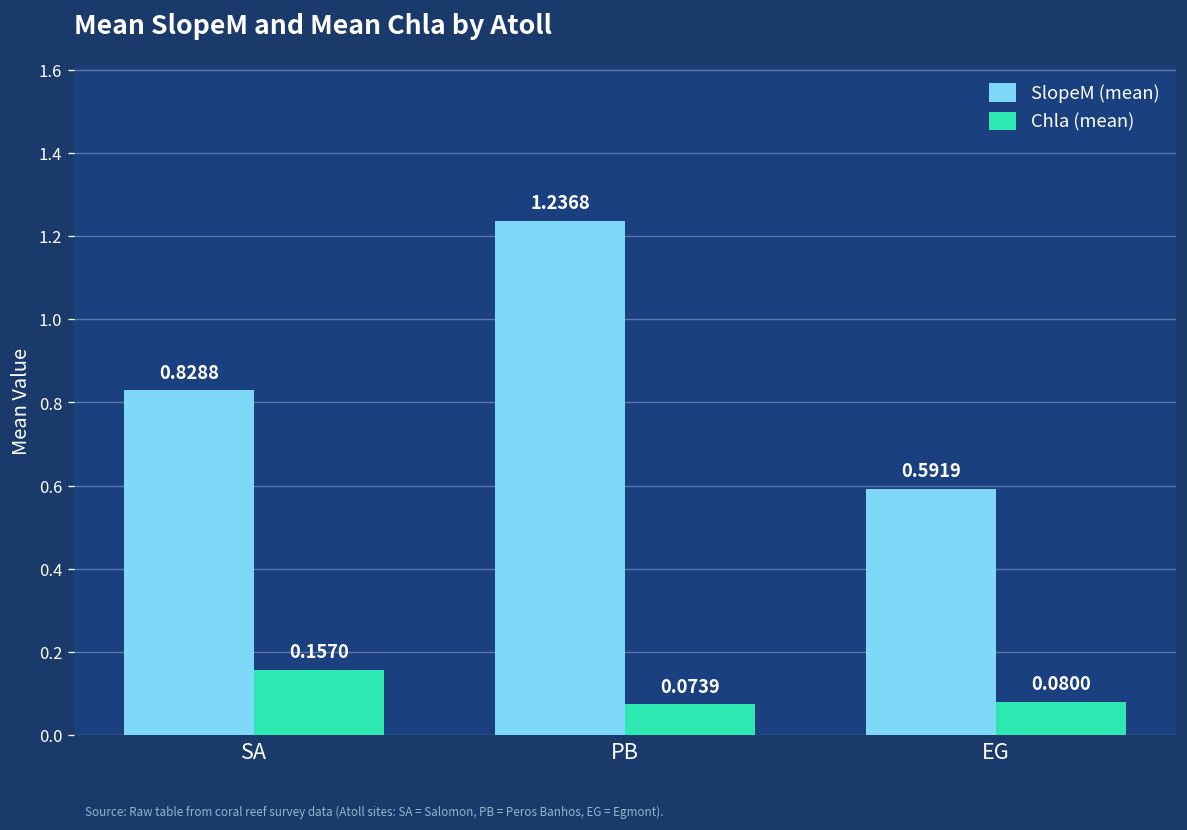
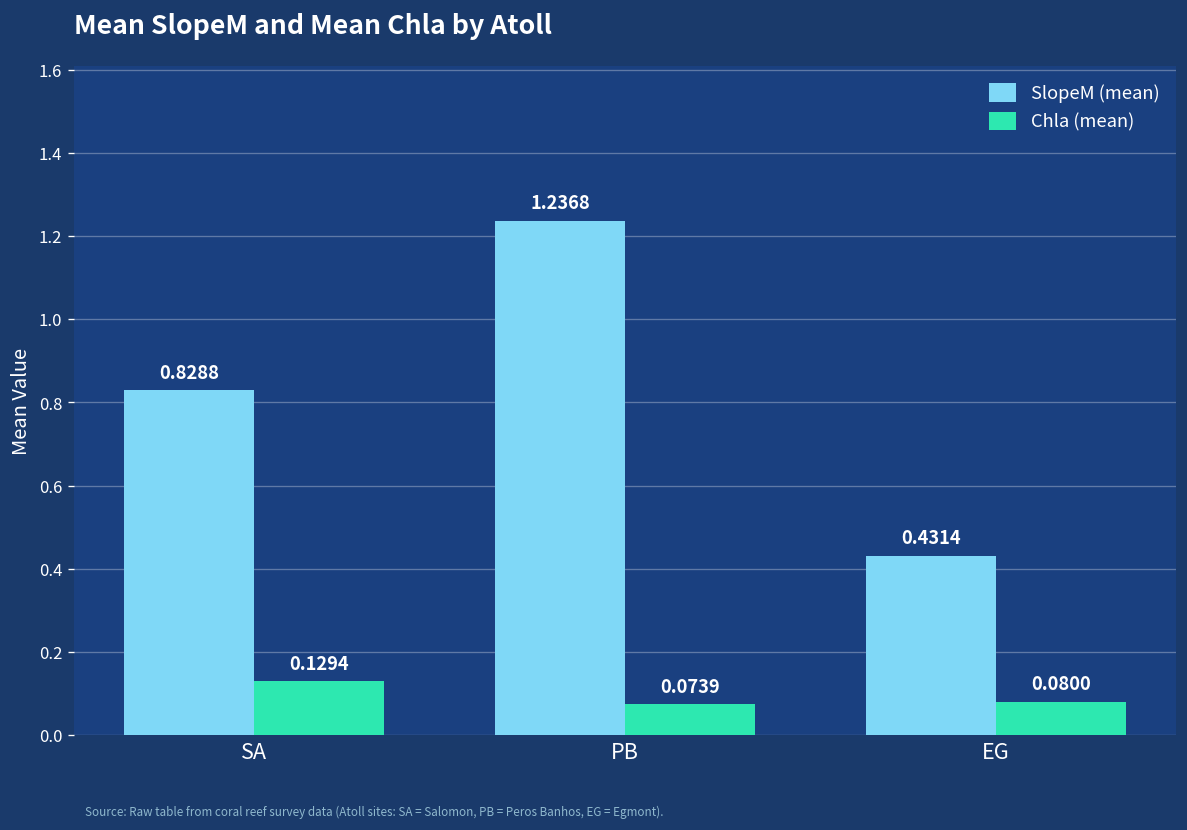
Chla (mean), SA: 0.1570 -> 0.1294
SlopeM (mean), EG: 0.5919 -> 0.4314
